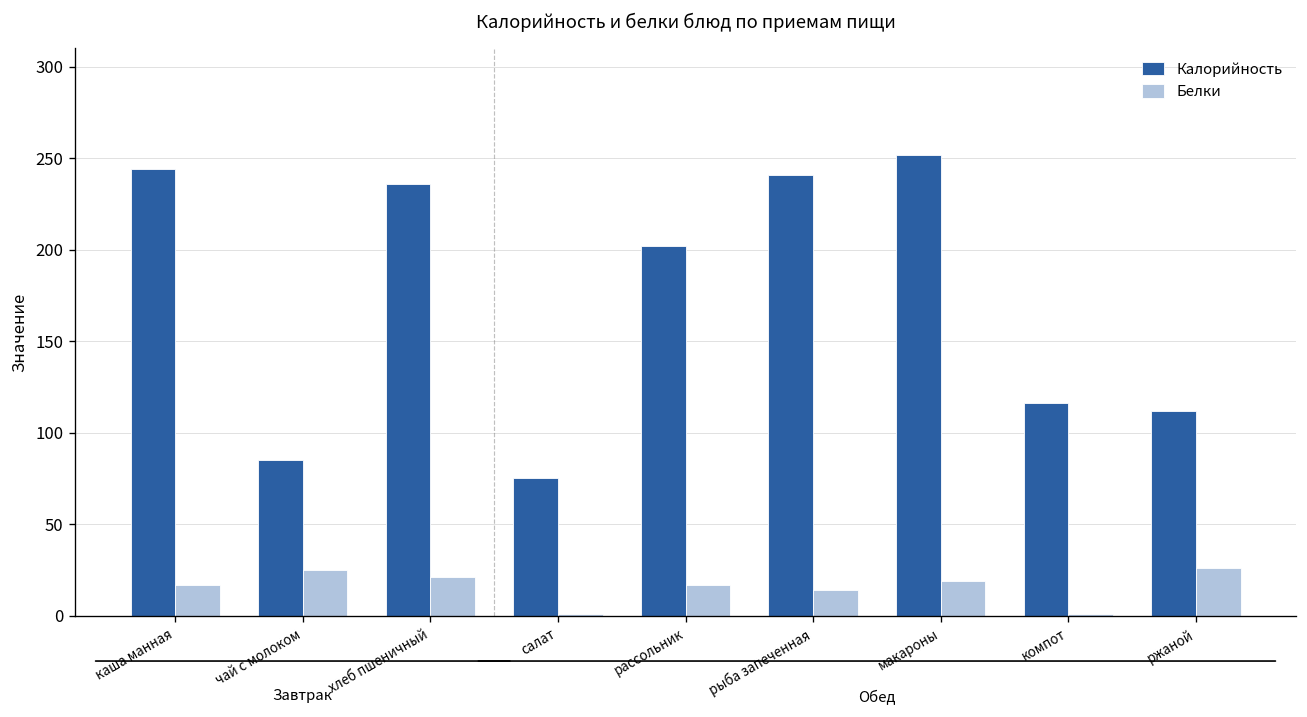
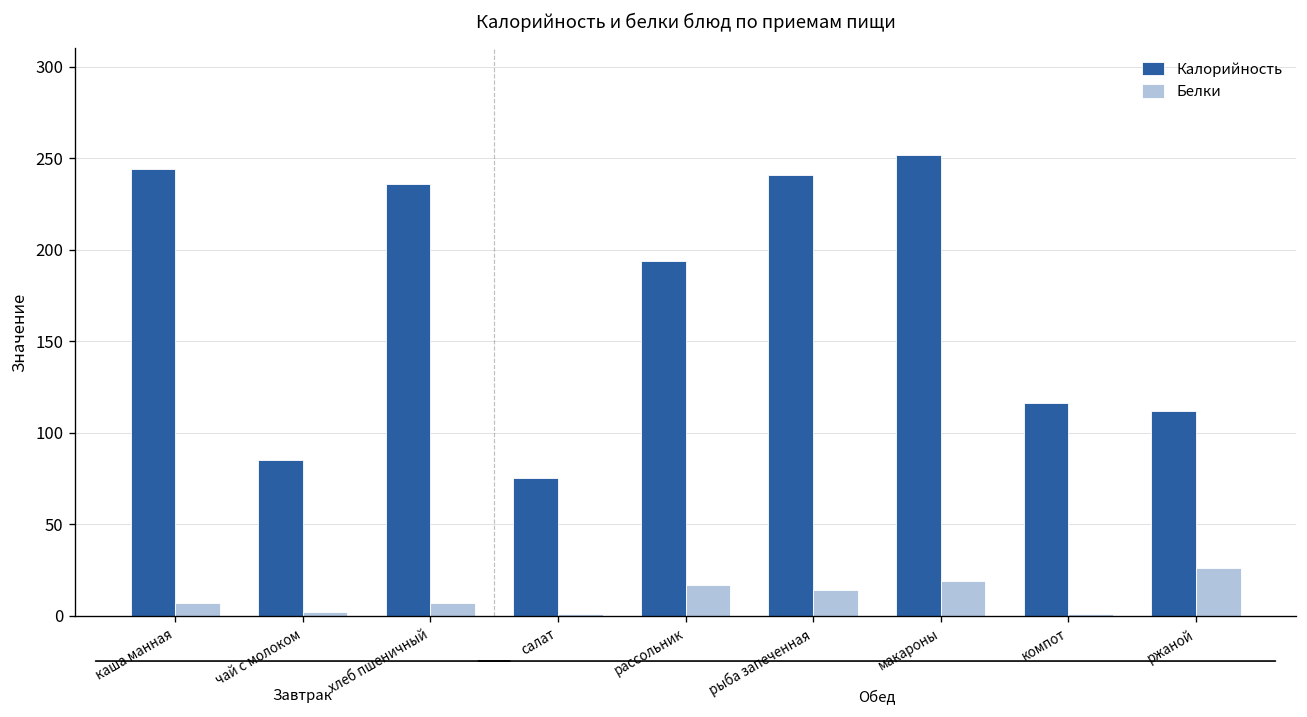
Белки, каша манная: 17 -> 7
Белки, чай с молоком: 25 -> 2
Белки, хлеб пшеничный: 21 -> 7
Калорийность, рассольник: 202 -> 194
